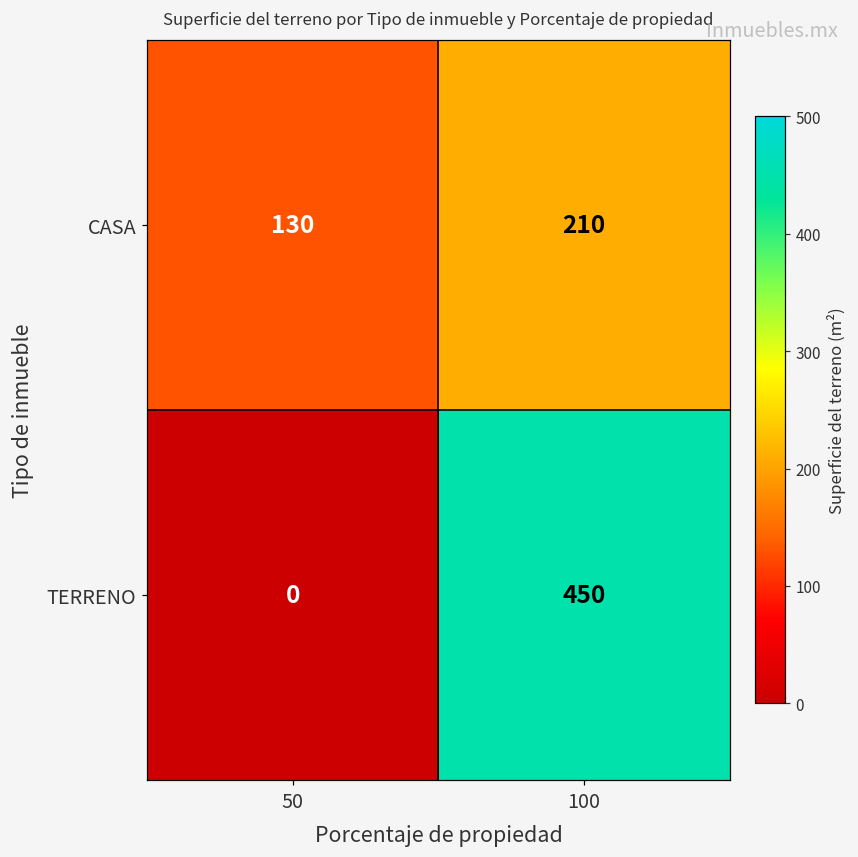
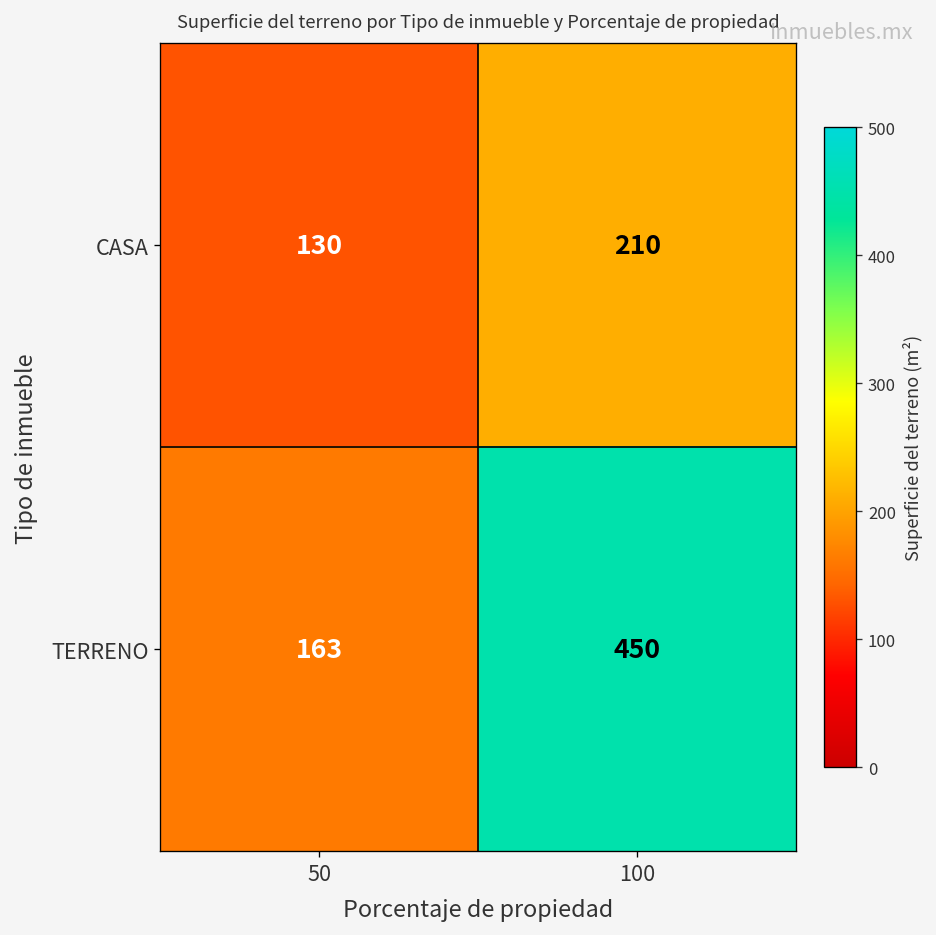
TERRENO, 50: 0 -> 163
